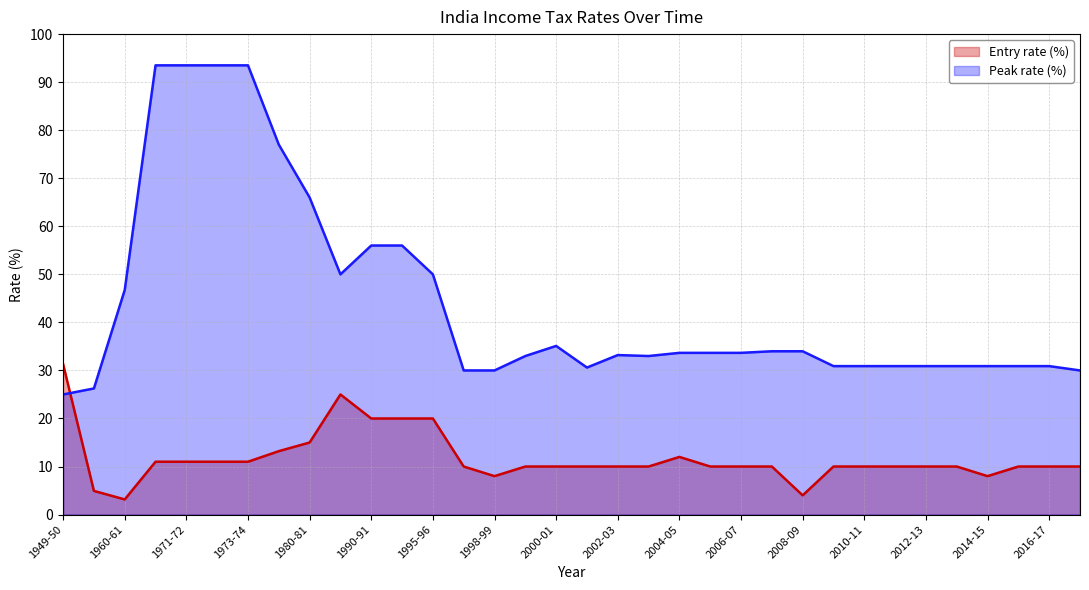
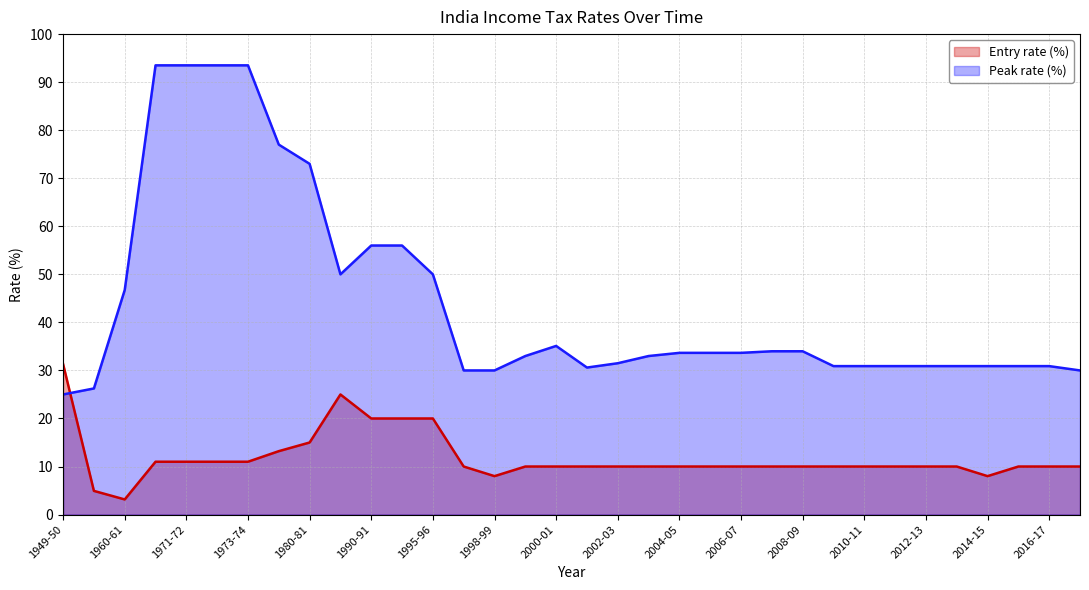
Peak rate (%), 1980-81: 66 -> 73
Peak rate (%), 2002-03: 33 -> 32
Entry rate (%), 2004-05: 12 -> 10
Entry rate (%), 2008-09: 4 -> 10
